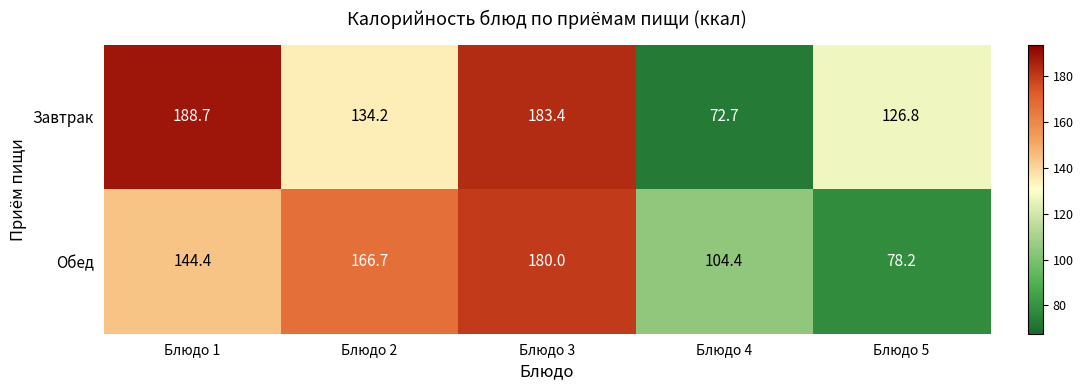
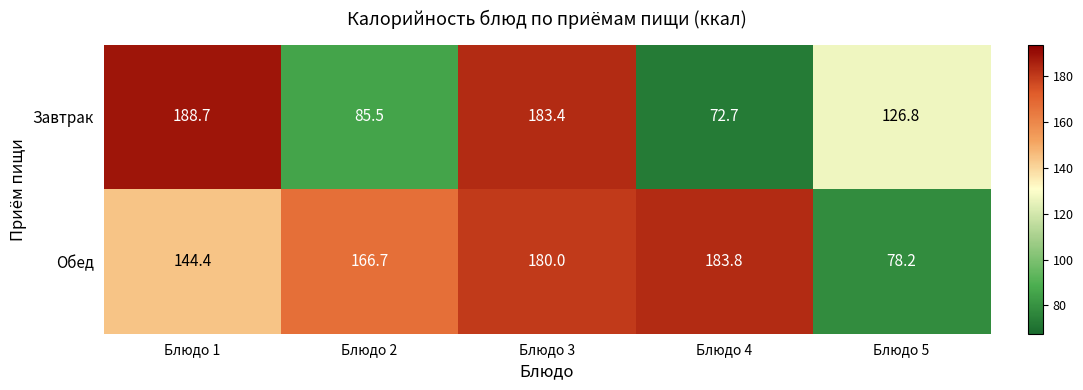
Завтрак, Блюдо 2: 134.2 -> 85.5
Обед, Блюдо 4: 104.4 -> 183.8
